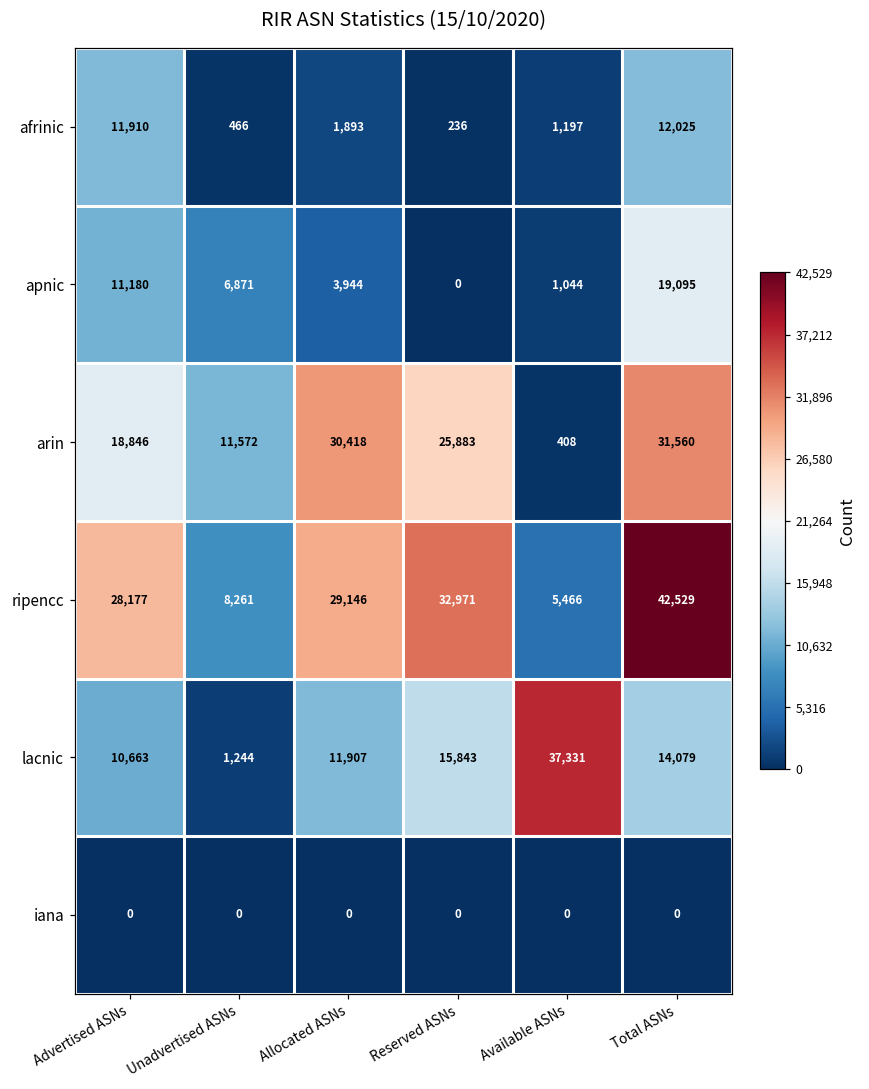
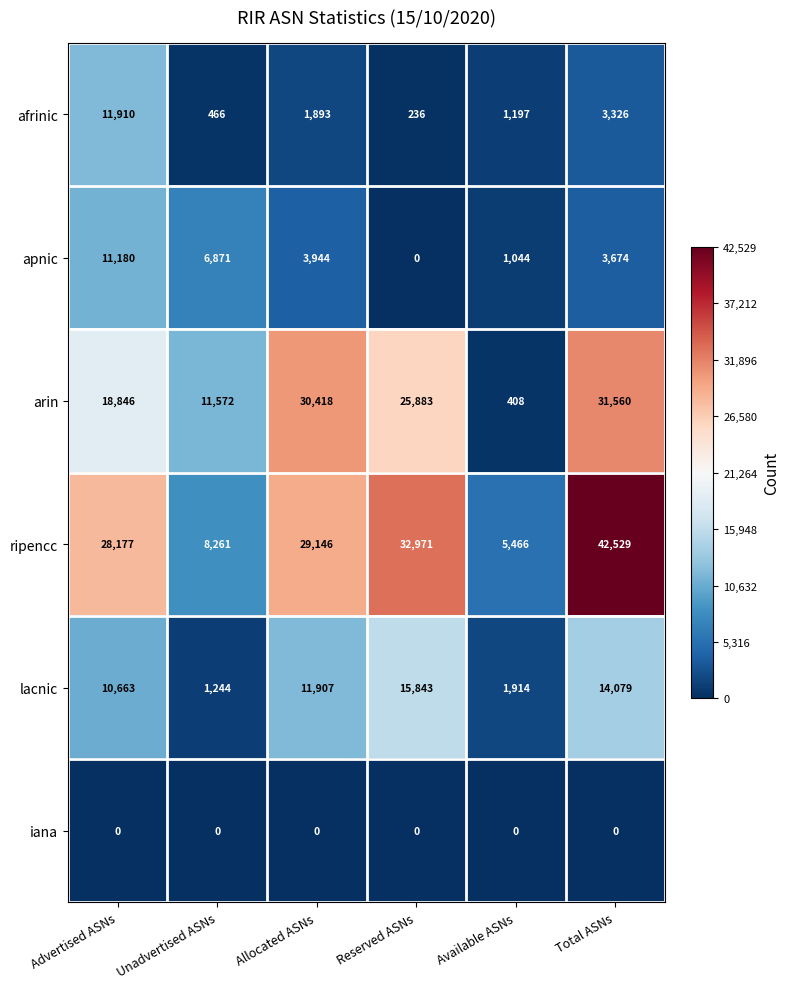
afrinic, Total ASNs: 12,025 -> 3,326
apnic, Total ASNs: 19,095 -> 3,674
lacnic, Available ASNs: 37,331 -> 1,914
